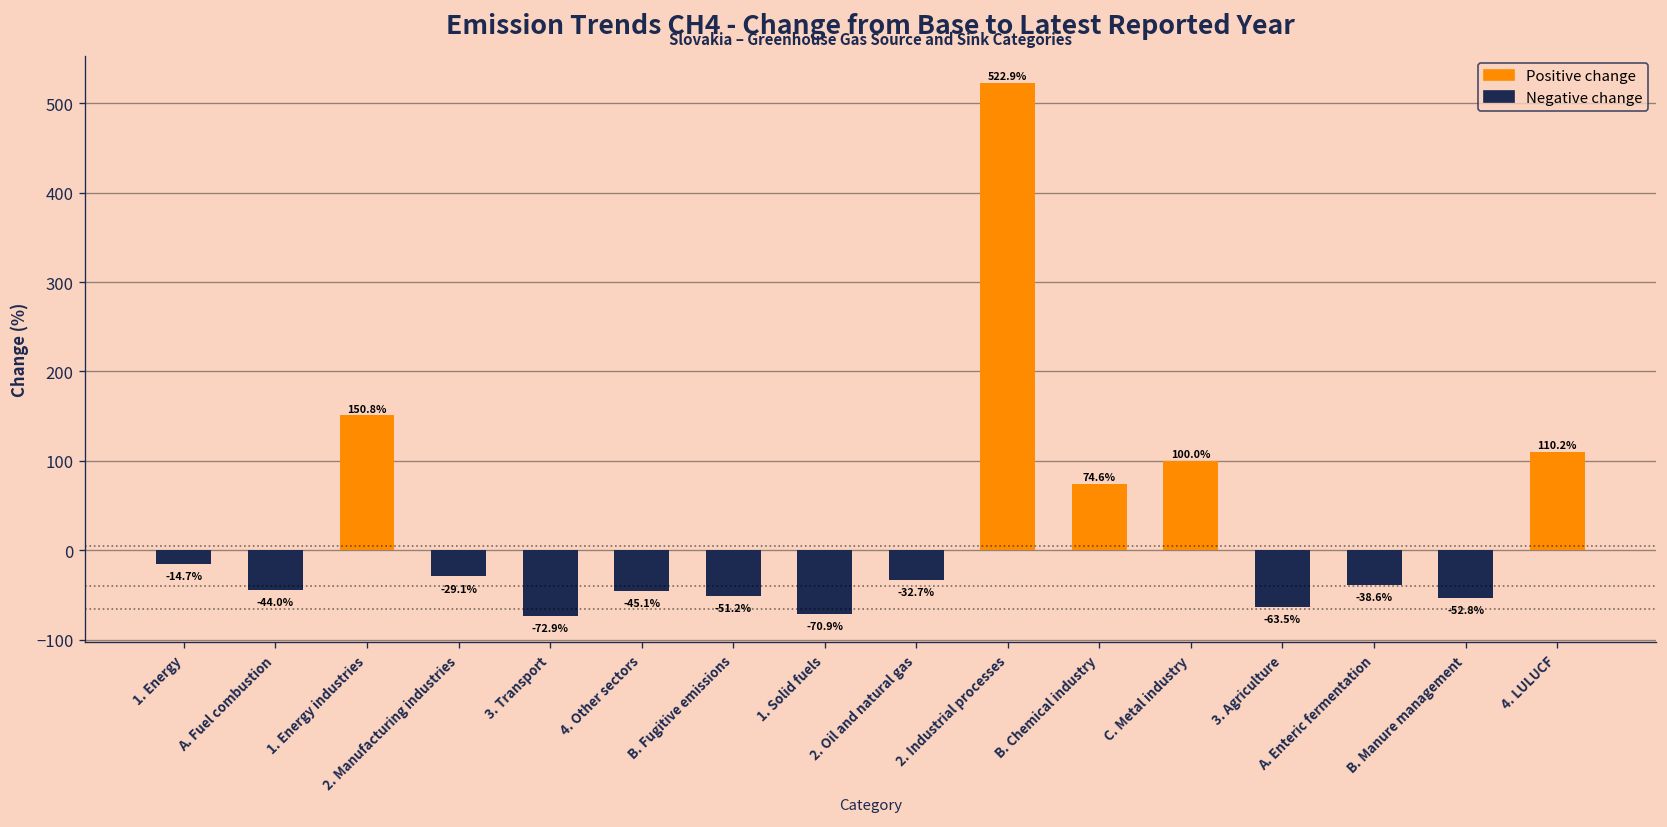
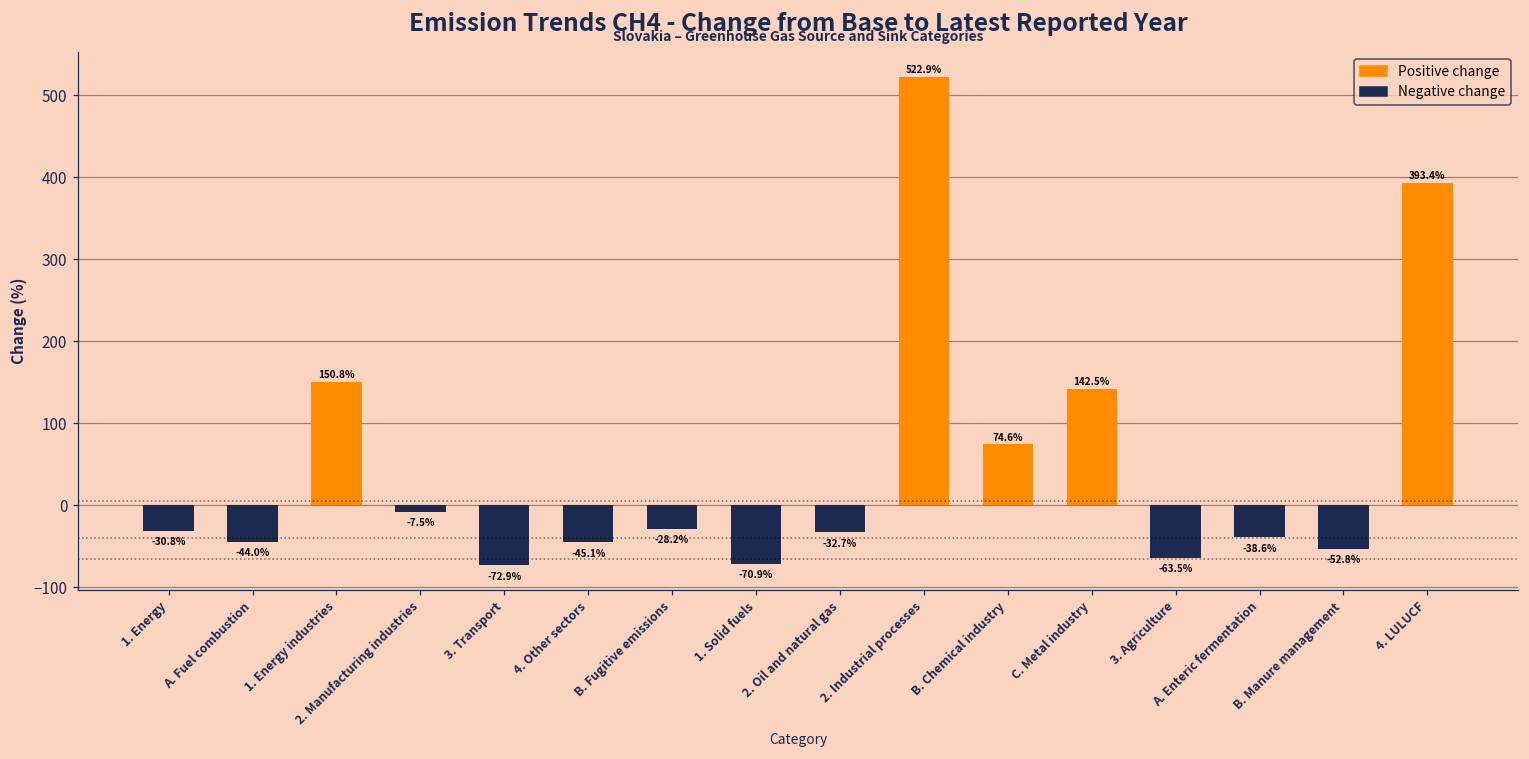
1. Energy: -14.7% -> -30.8%
2. Manufacturing industries: -29.1% -> -7.5%
B. Fugitive emissions: -51.2% -> -28.2%
C. Metal industry: 100.0% -> 142.5%
4. LULUCF: 110.2% -> 393.4%
